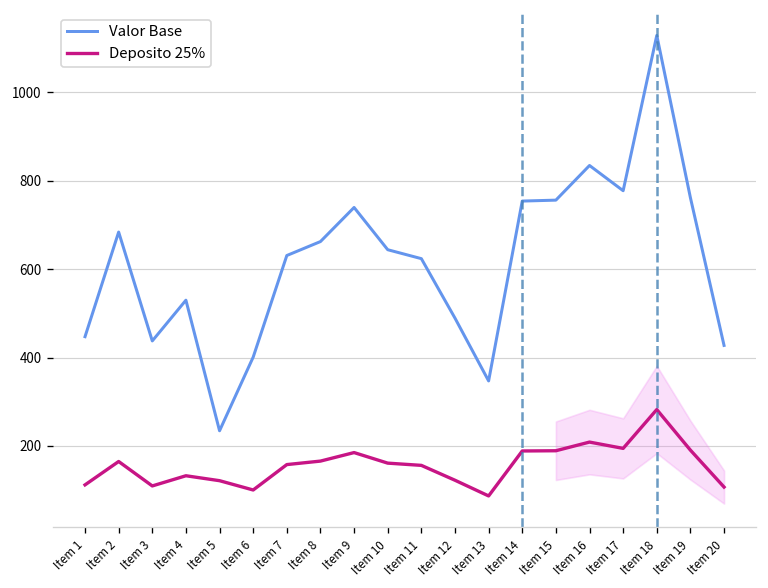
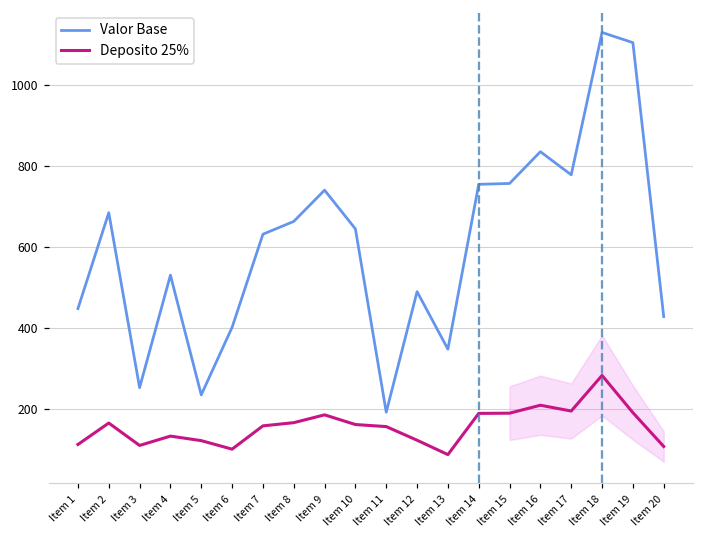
Valor Base, Item 3: 440 -> 250
Valor Base, Item 11: 620 -> 190
Valor Base, Item 19: 760 -> 1100
